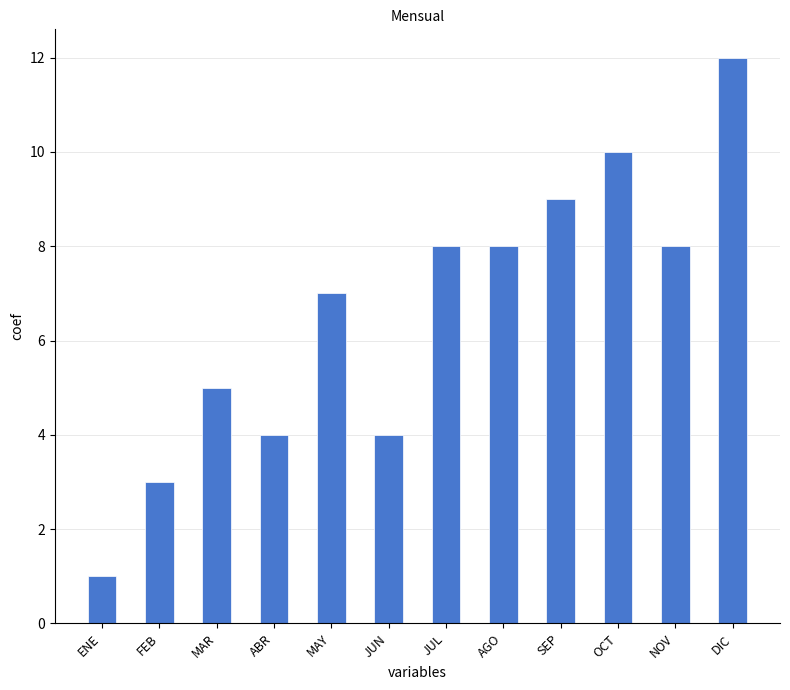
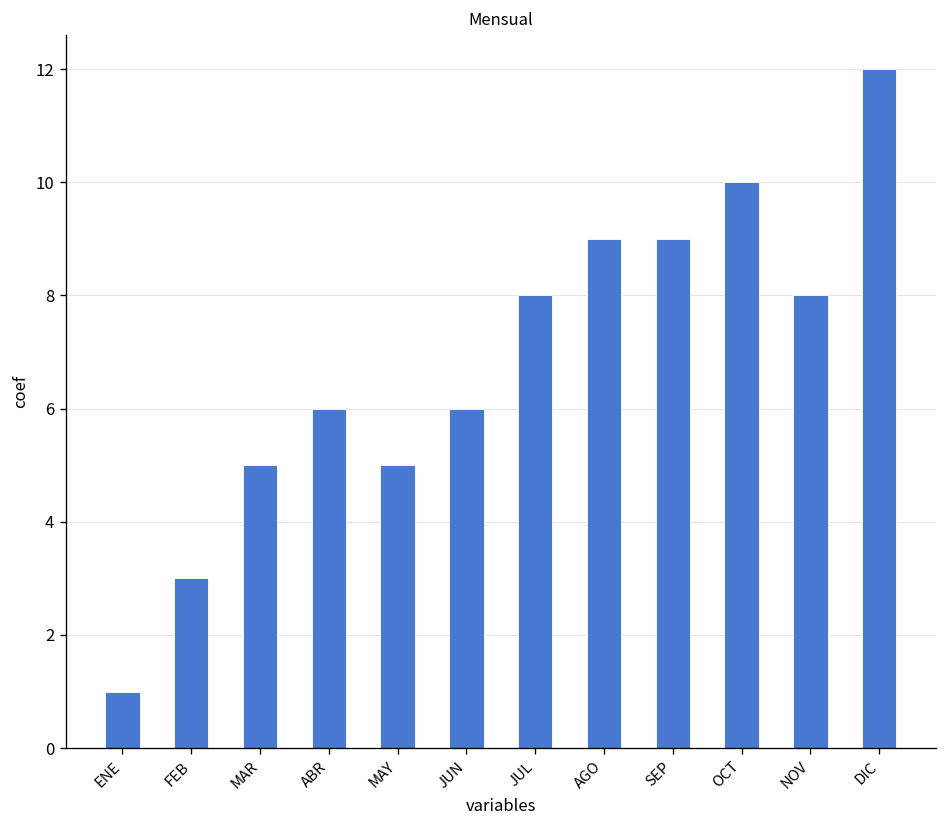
ABR: 4 -> 6
MAY: 7 -> 5
JUN: 4 -> 6
AGO: 8 -> 9
